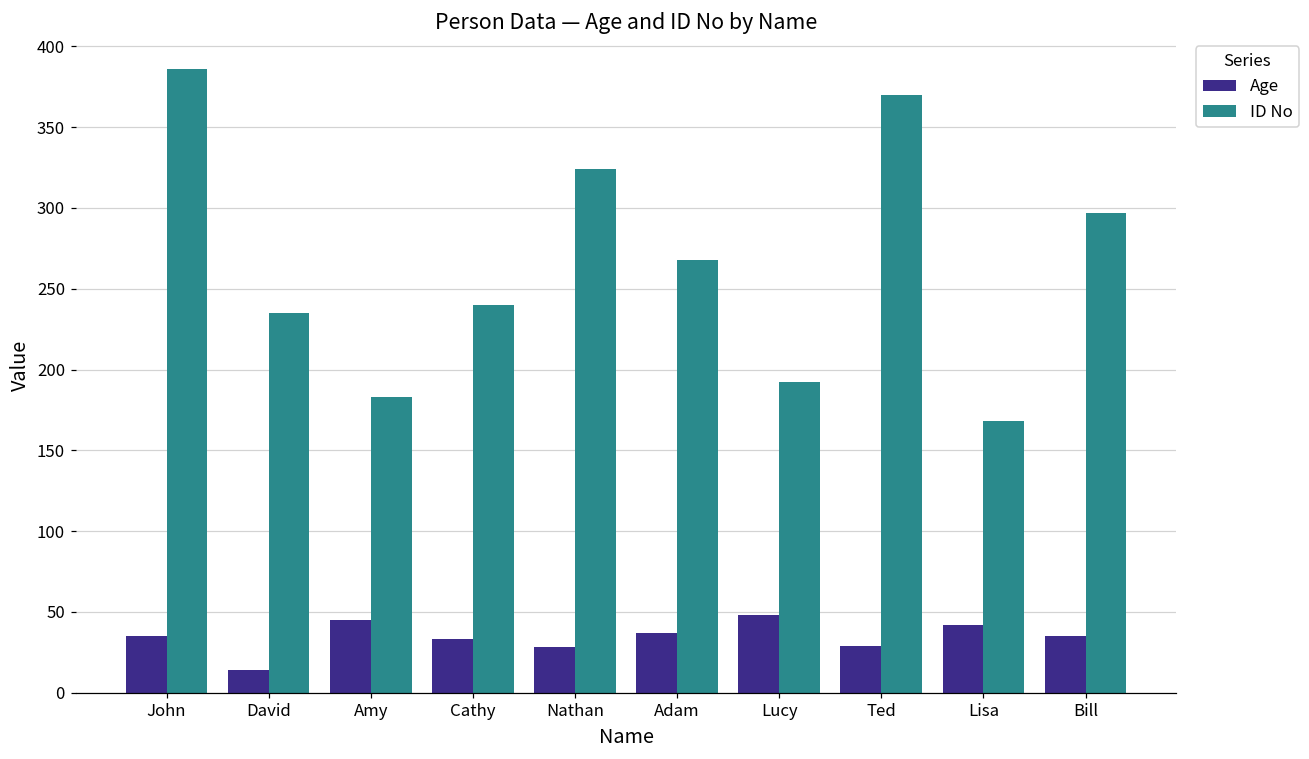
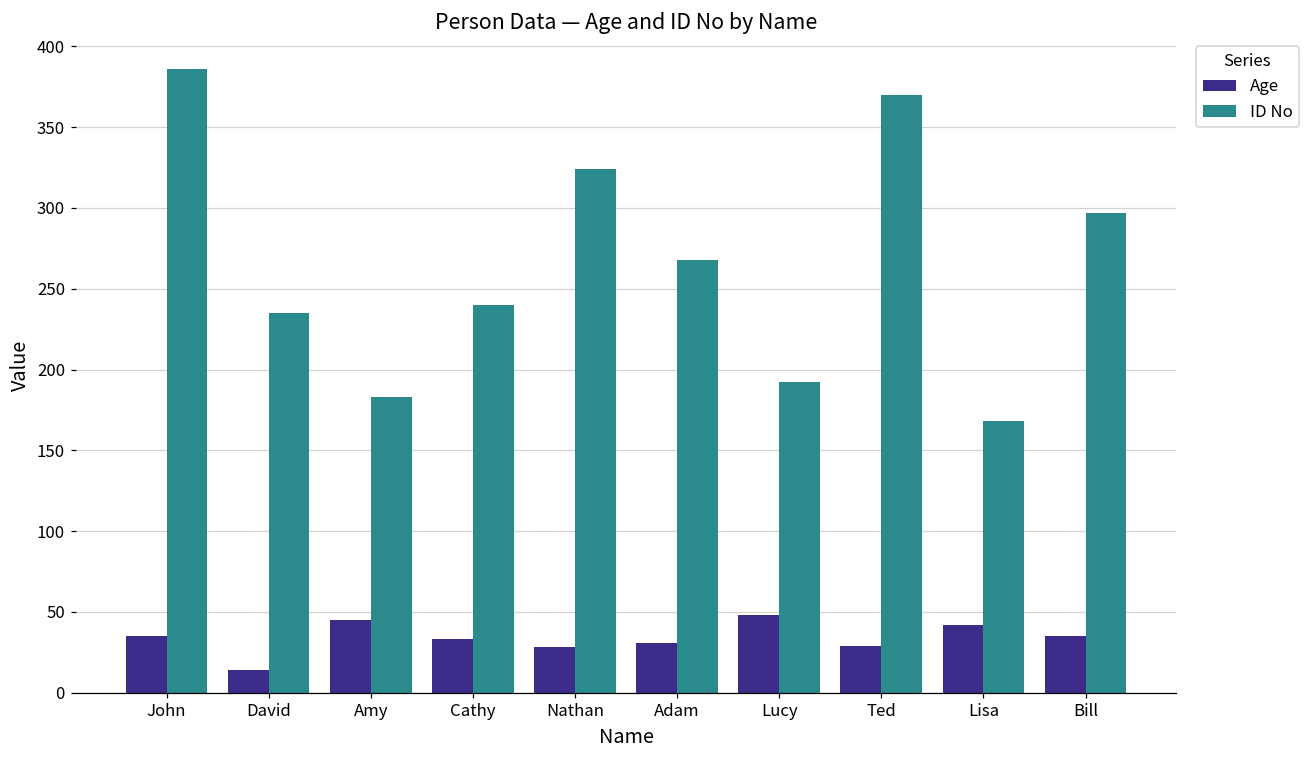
Age, Adam: 37 -> 31
